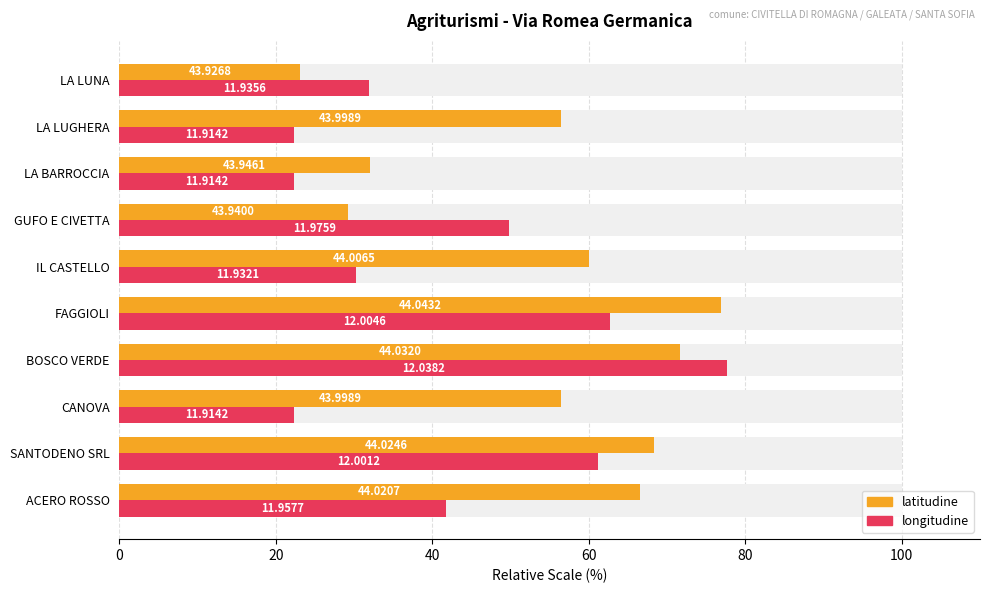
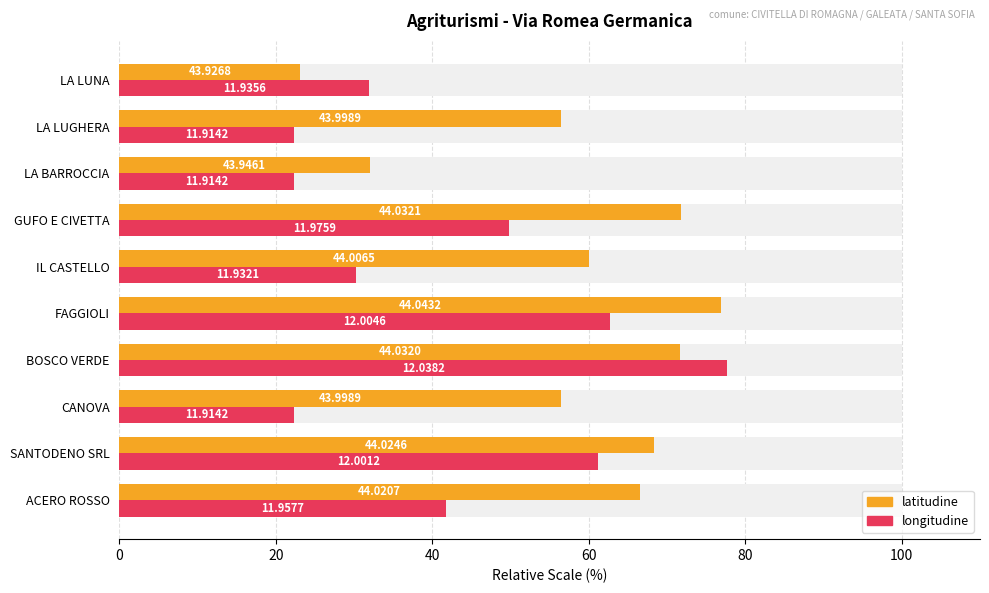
latitudine, GUFO E CIVETTA: 43.9400 -> 44.0321
